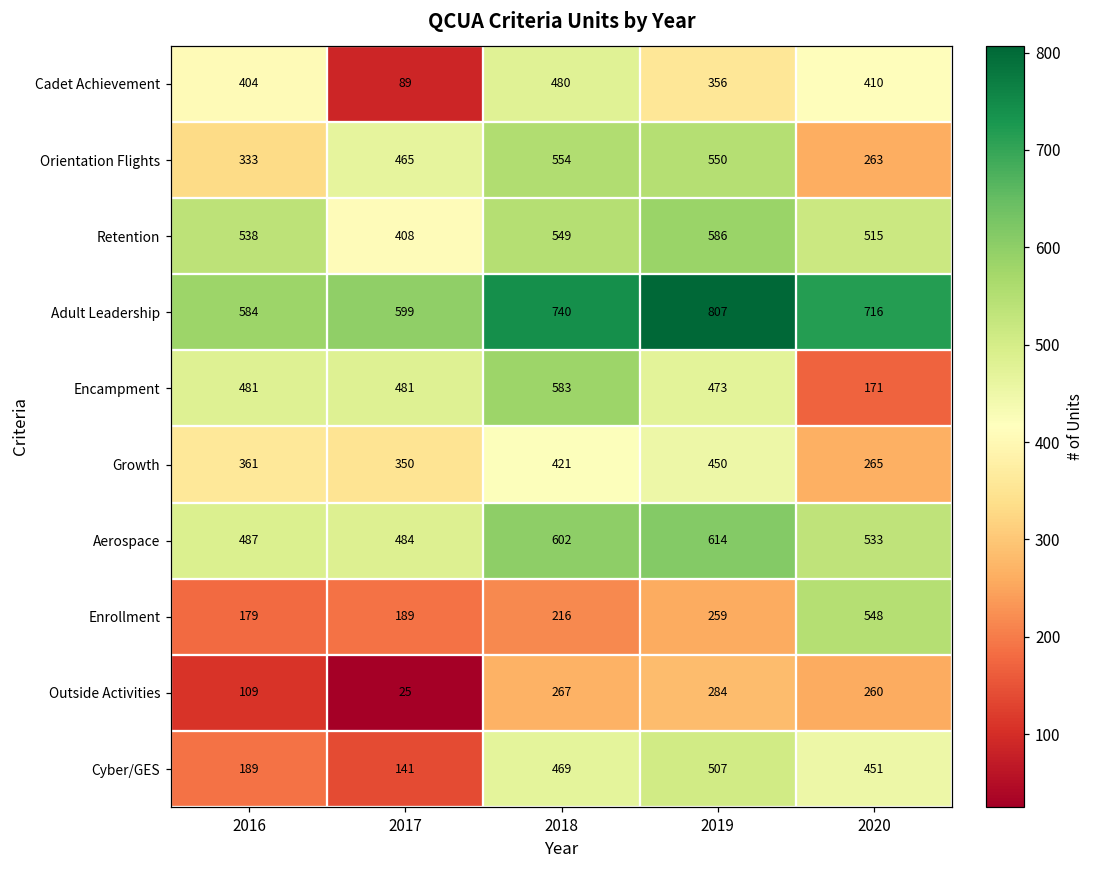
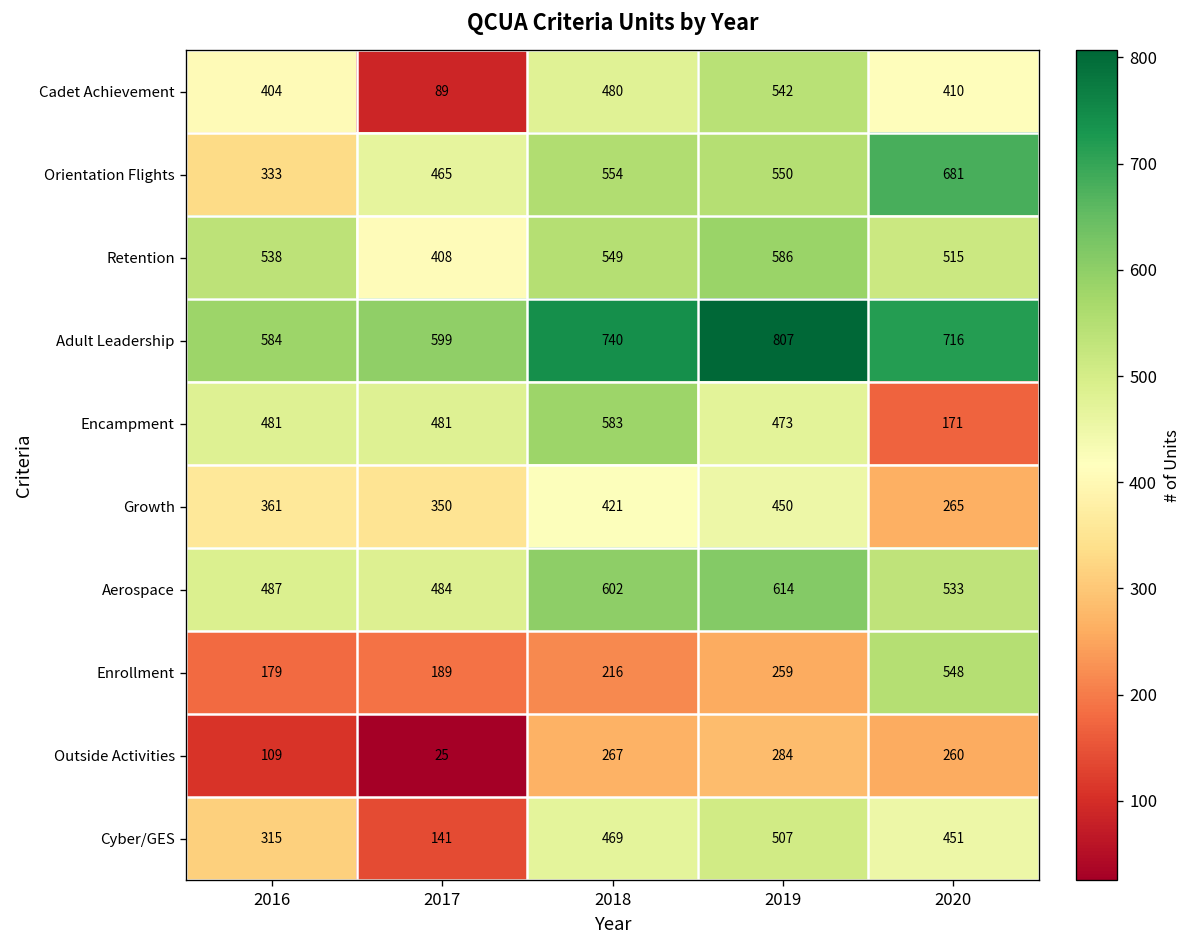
Cadet Achievement, 2019: 356 -> 542
Orientation Flights, 2020: 263 -> 681
Cyber/GES, 2016: 189 -> 315
